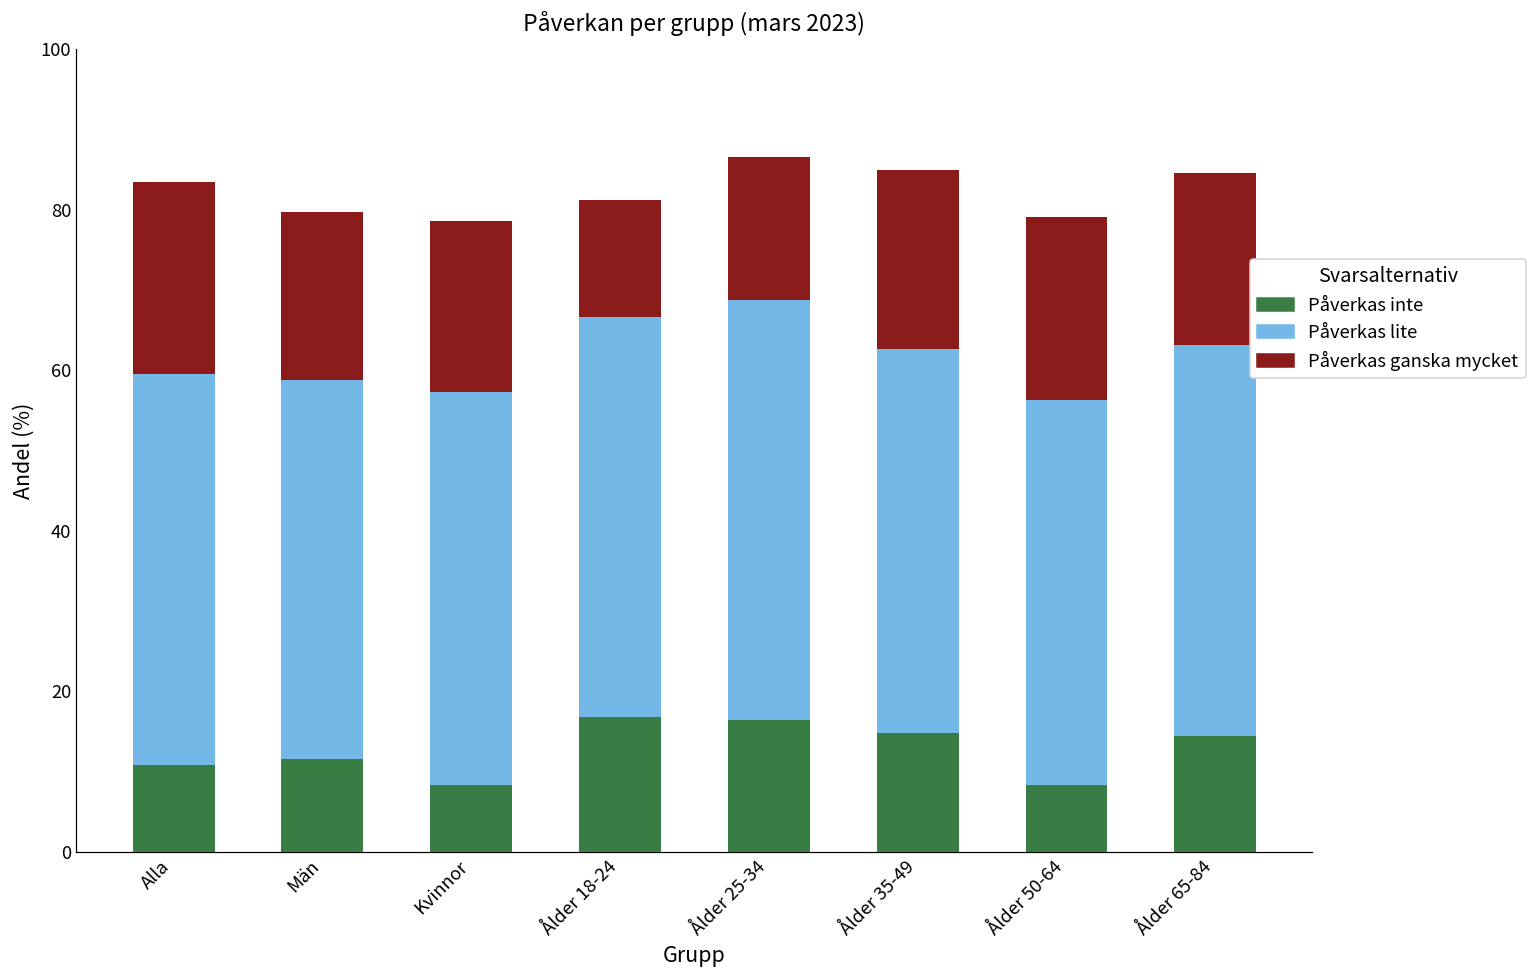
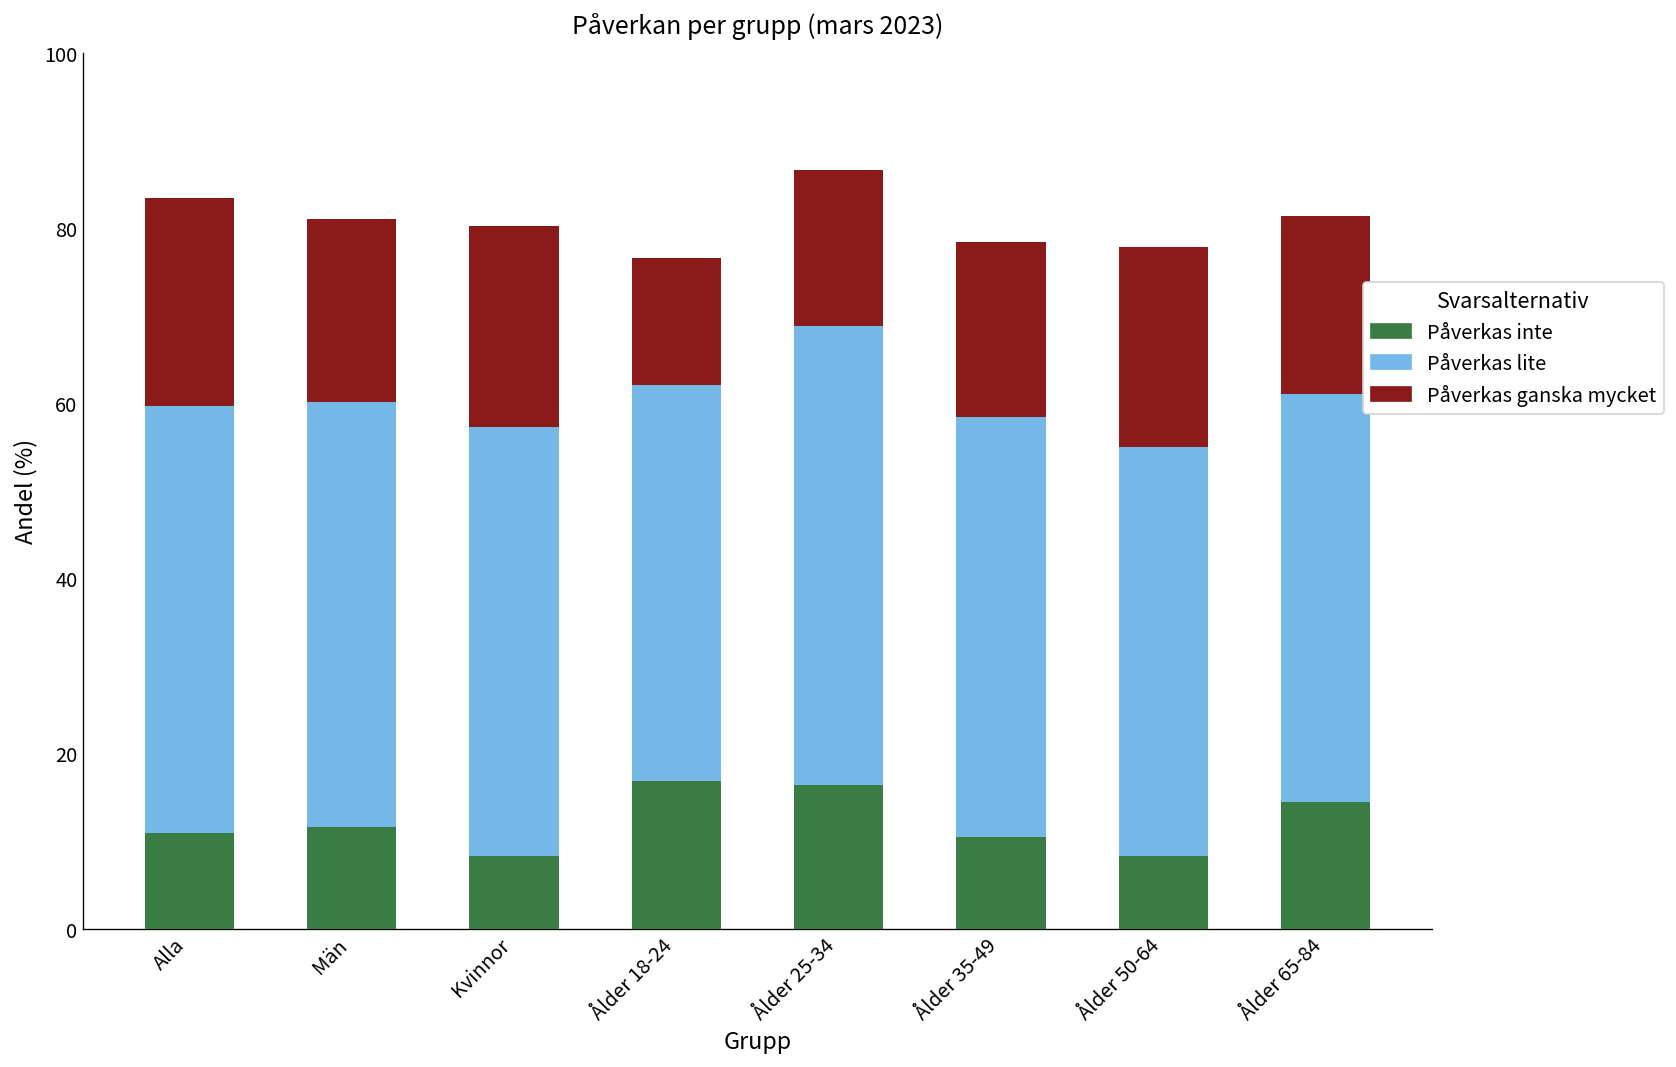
Påverkas lite, Män: 47 -> 49
Påverkas ganska mycket, Kvinnor: 21 -> 23
Påverkas lite, Ålder 18-24: 50 -> 45
Påverkas inte, Ålder 35-49: 15 -> 11
Påverkas ganska mycket, Ålder 35-49: 22 -> 20
Påverkas lite, Ålder 50-64: 48 -> 47
Påverkas lite, Ålder 65-84: 49 -> 47
Påverkas ganska mycket, Ålder 65-84: 21 -> 20
